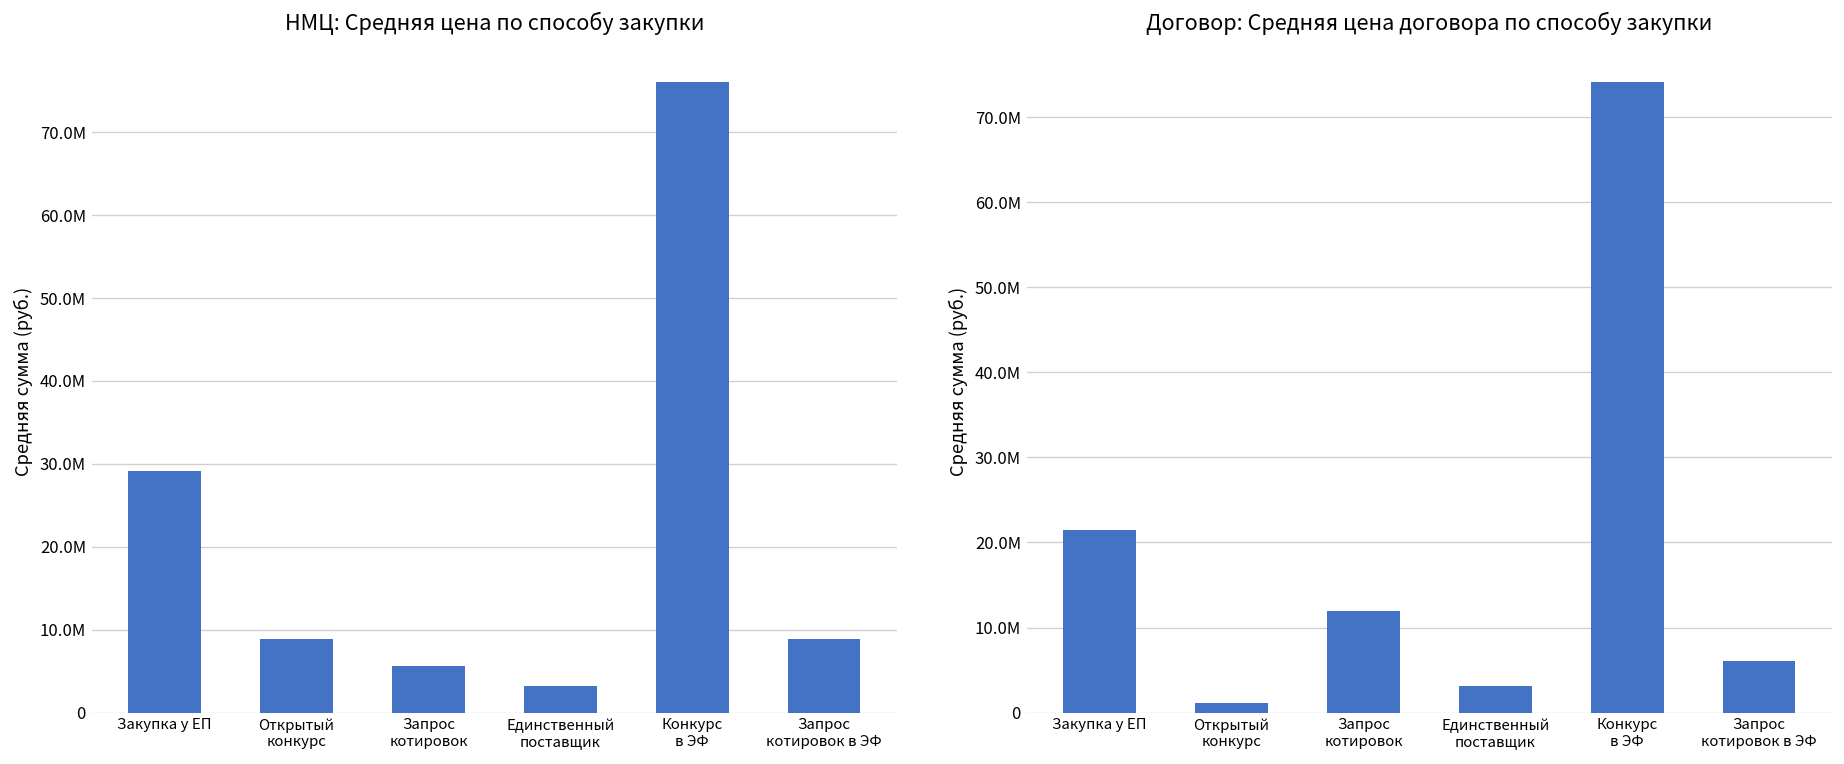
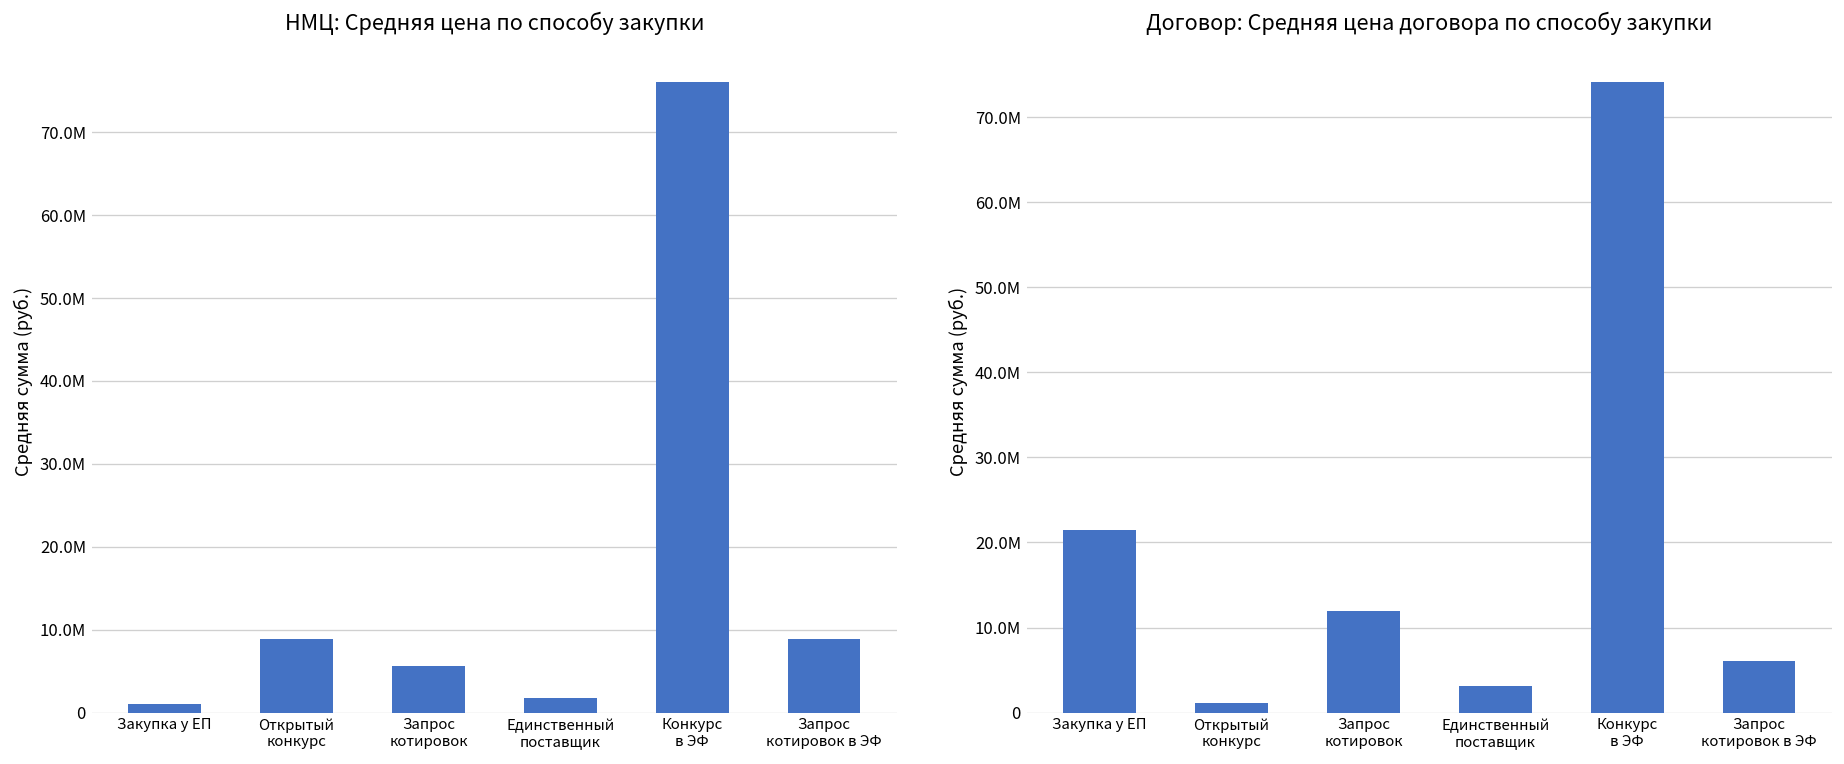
НМЦ: Средняя цена по способу закупки, Закупка у ЕП: 29000000 -> 1000000
НМЦ: Средняя цена по способу закупки, Единственный поставщик: 3000000 -> 2000000
